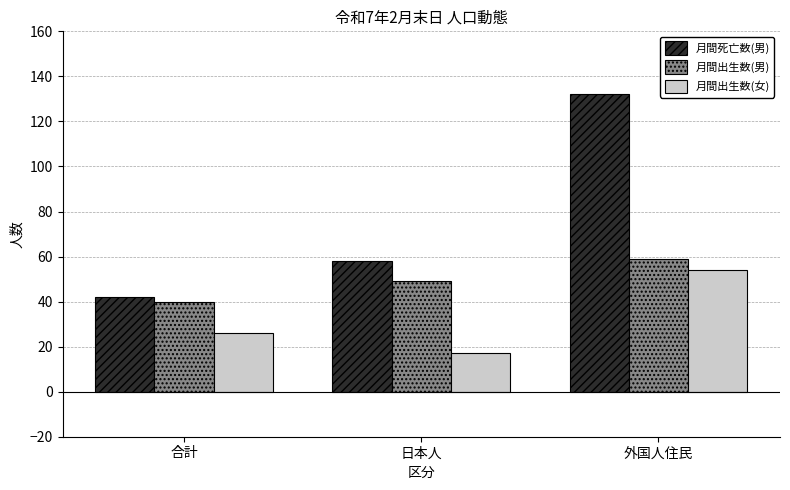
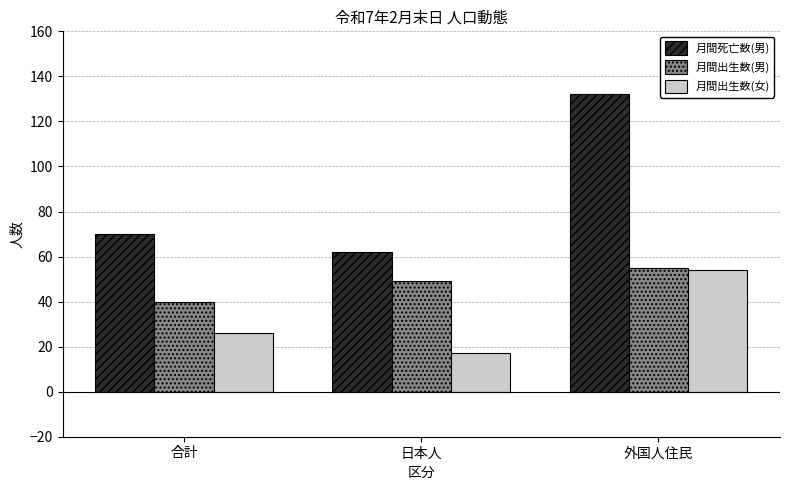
月間死亡数(男), 合計: 42 -> 70
月間死亡数(男), 日本人: 58 -> 62
月間出生数(男), 外国人住民: 59 -> 55
